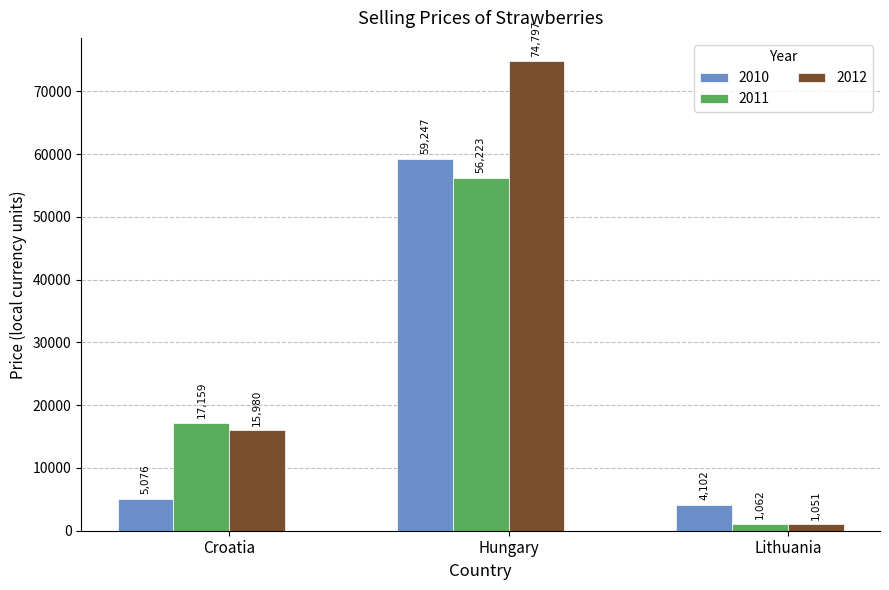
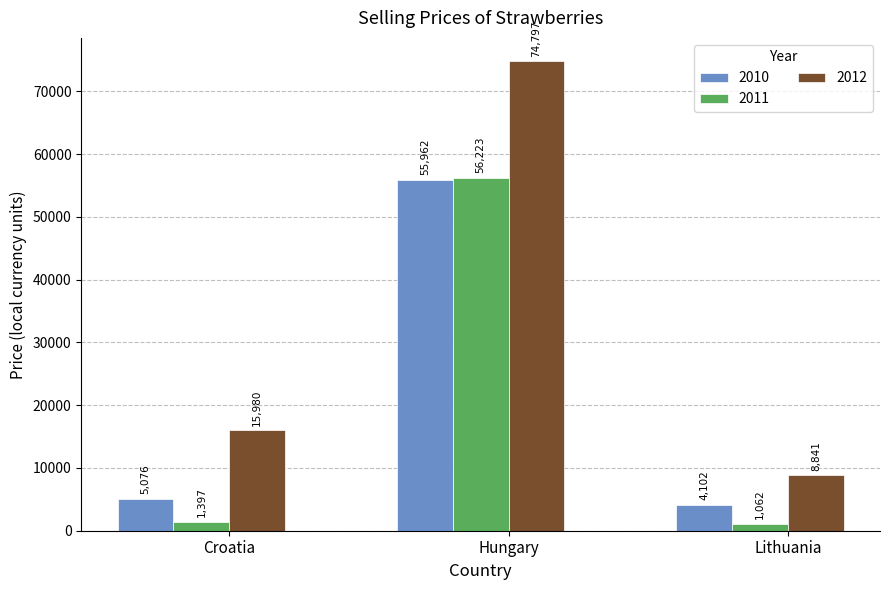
2011, Croatia: 17,159 -> 1,397
2010, Hungary: 59,247 -> 55,962
2012, Lithuania: 1,051 -> 8,841
